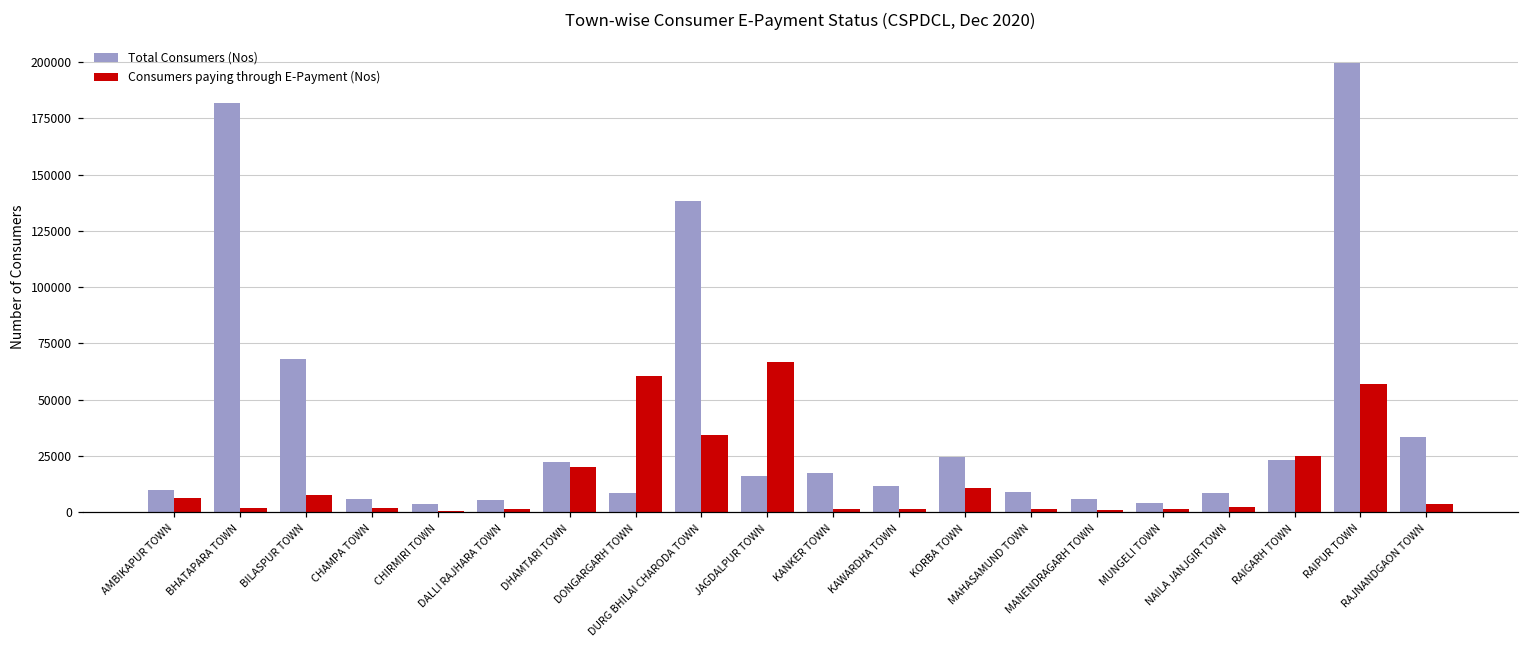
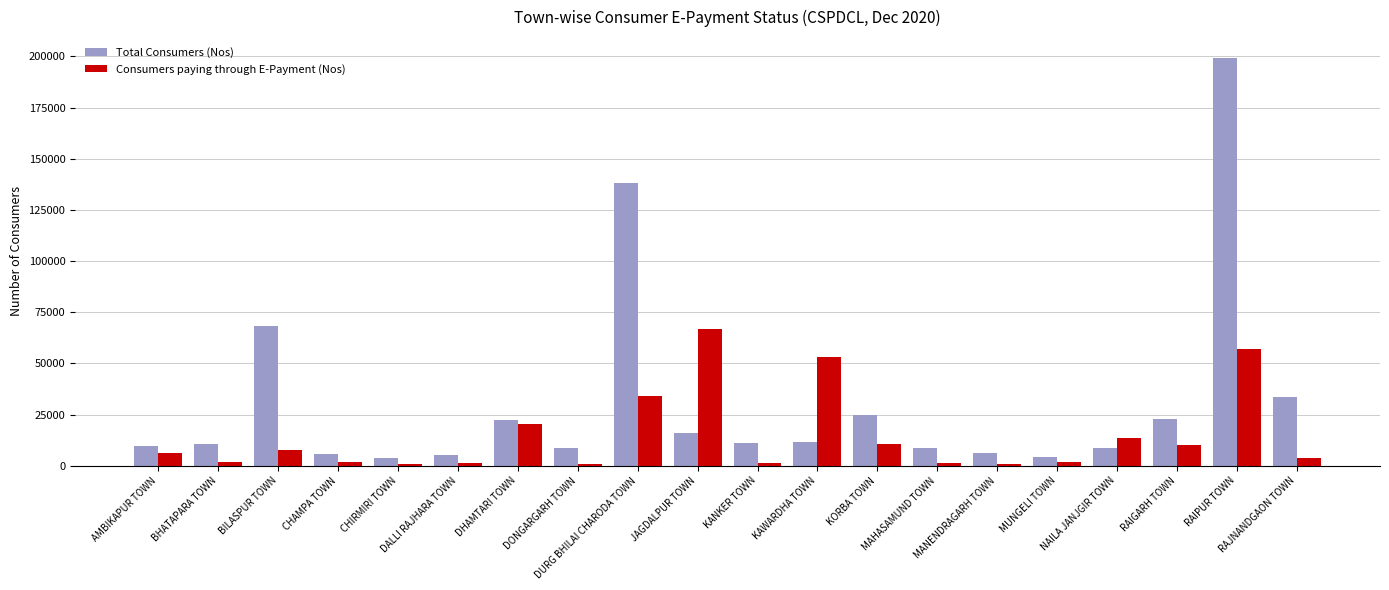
Total Consumers (Nos), BHATAPARA TOWN: 182000 -> 11000
Consumers paying through E-Payment (Nos), DONGARGARH TOWN: 60000 -> 1000
Total Consumers (Nos), KANKER TOWN: 18000 -> 11000
Consumers paying through E-Payment (Nos), KAWARDHA TOWN: 1000 -> 53000
Consumers paying through E-Payment (Nos), NAILA JANJGIR TOWN: 3000 -> 13000
Consumers paying through E-Payment (Nos), RAIGARH TOWN: 25000 -> 10000
